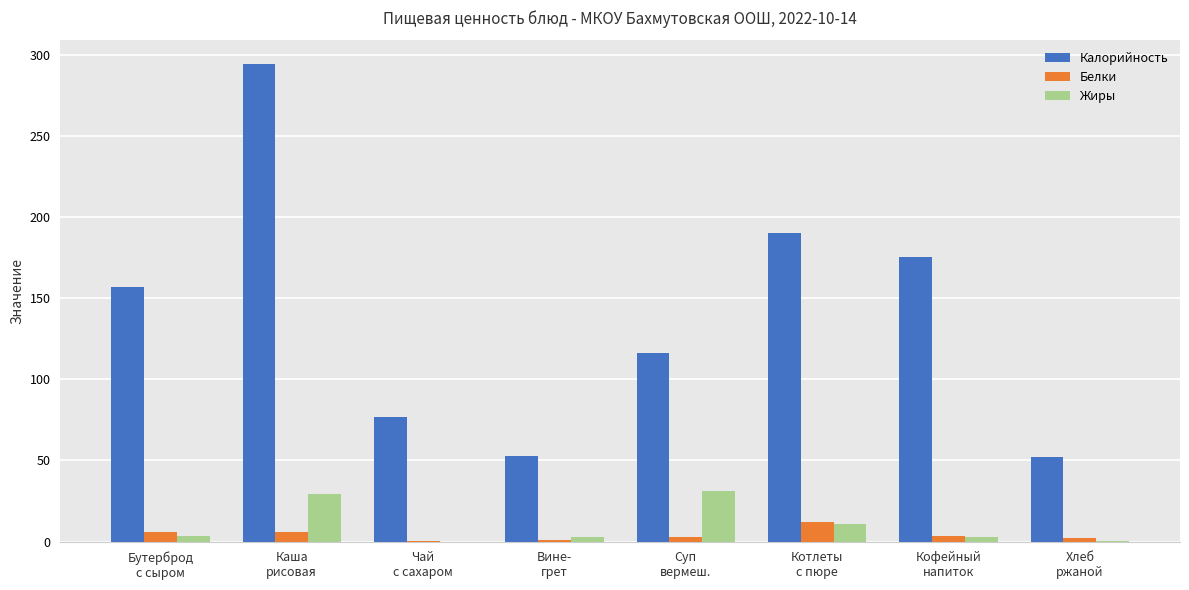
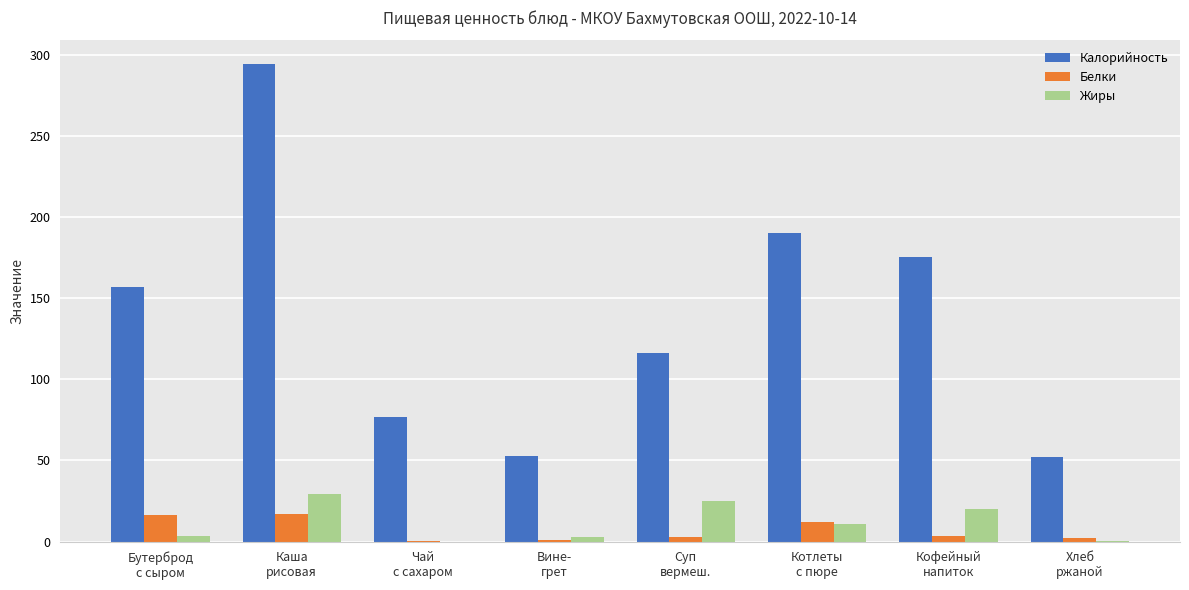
Белки, Бутерброд с сыром: 6 -> 17
Белки, Каша рисовая: 6 -> 17
Жиры, Суп вермеш.: 31 -> 25
Жиры, Кофейный напиток: 3 -> 20
